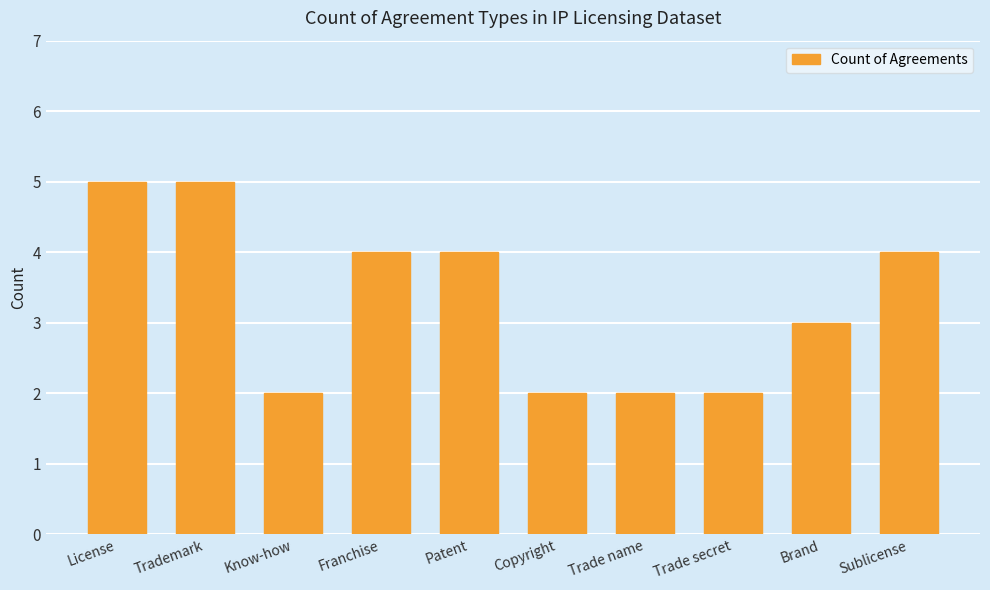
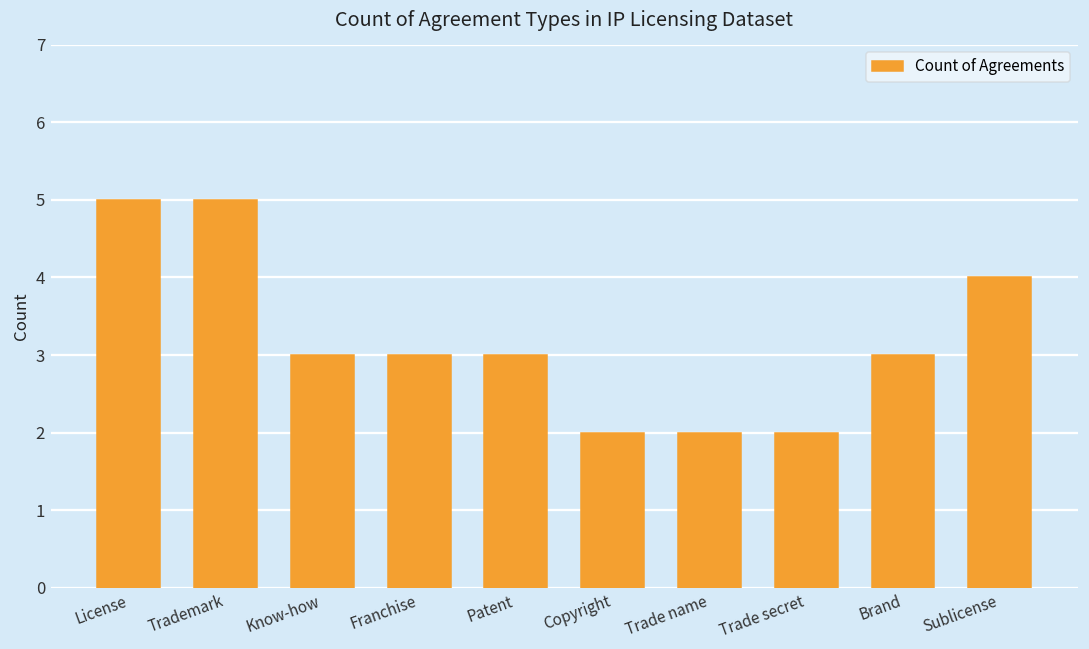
Know-how: 2 -> 3
Franchise: 4 -> 3
Patent: 4 -> 3
